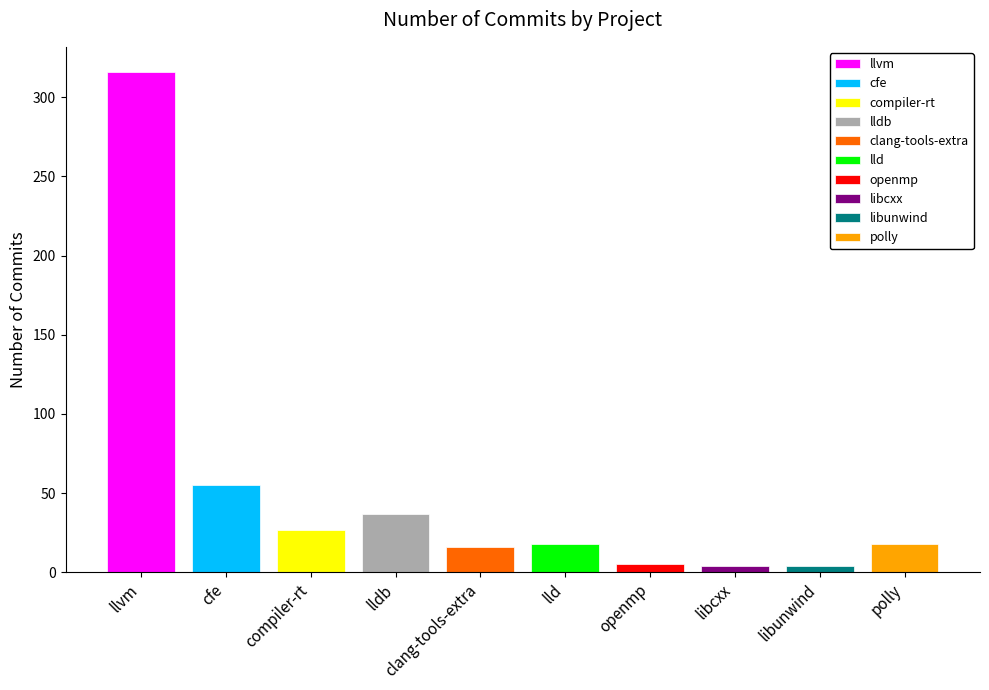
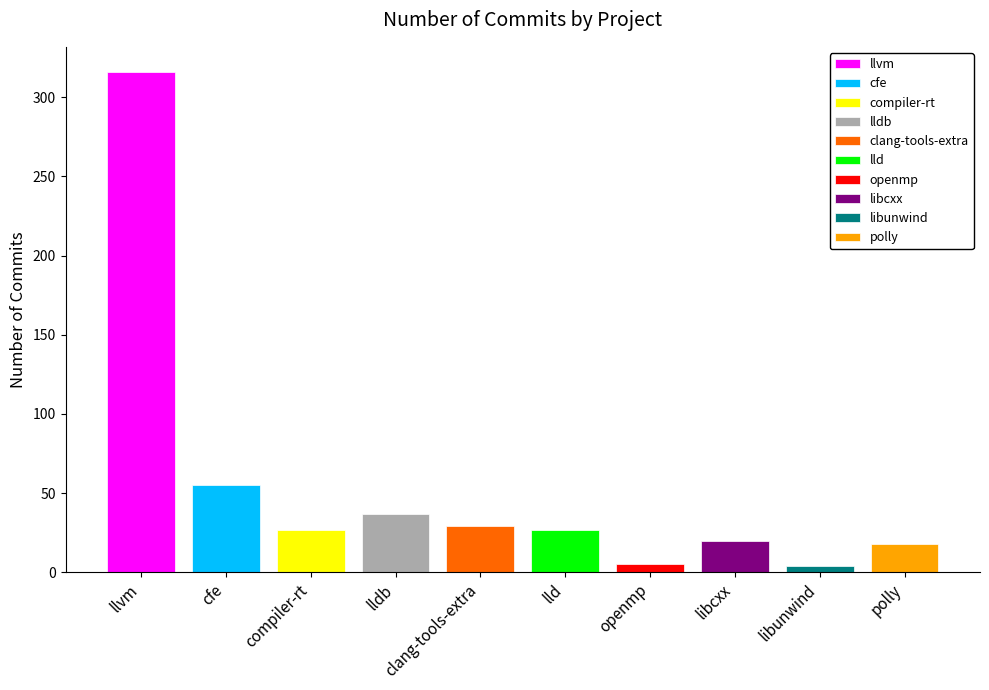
clang-tools-extra: 16 -> 29
lld: 18 -> 27
libcxx: 4 -> 20
